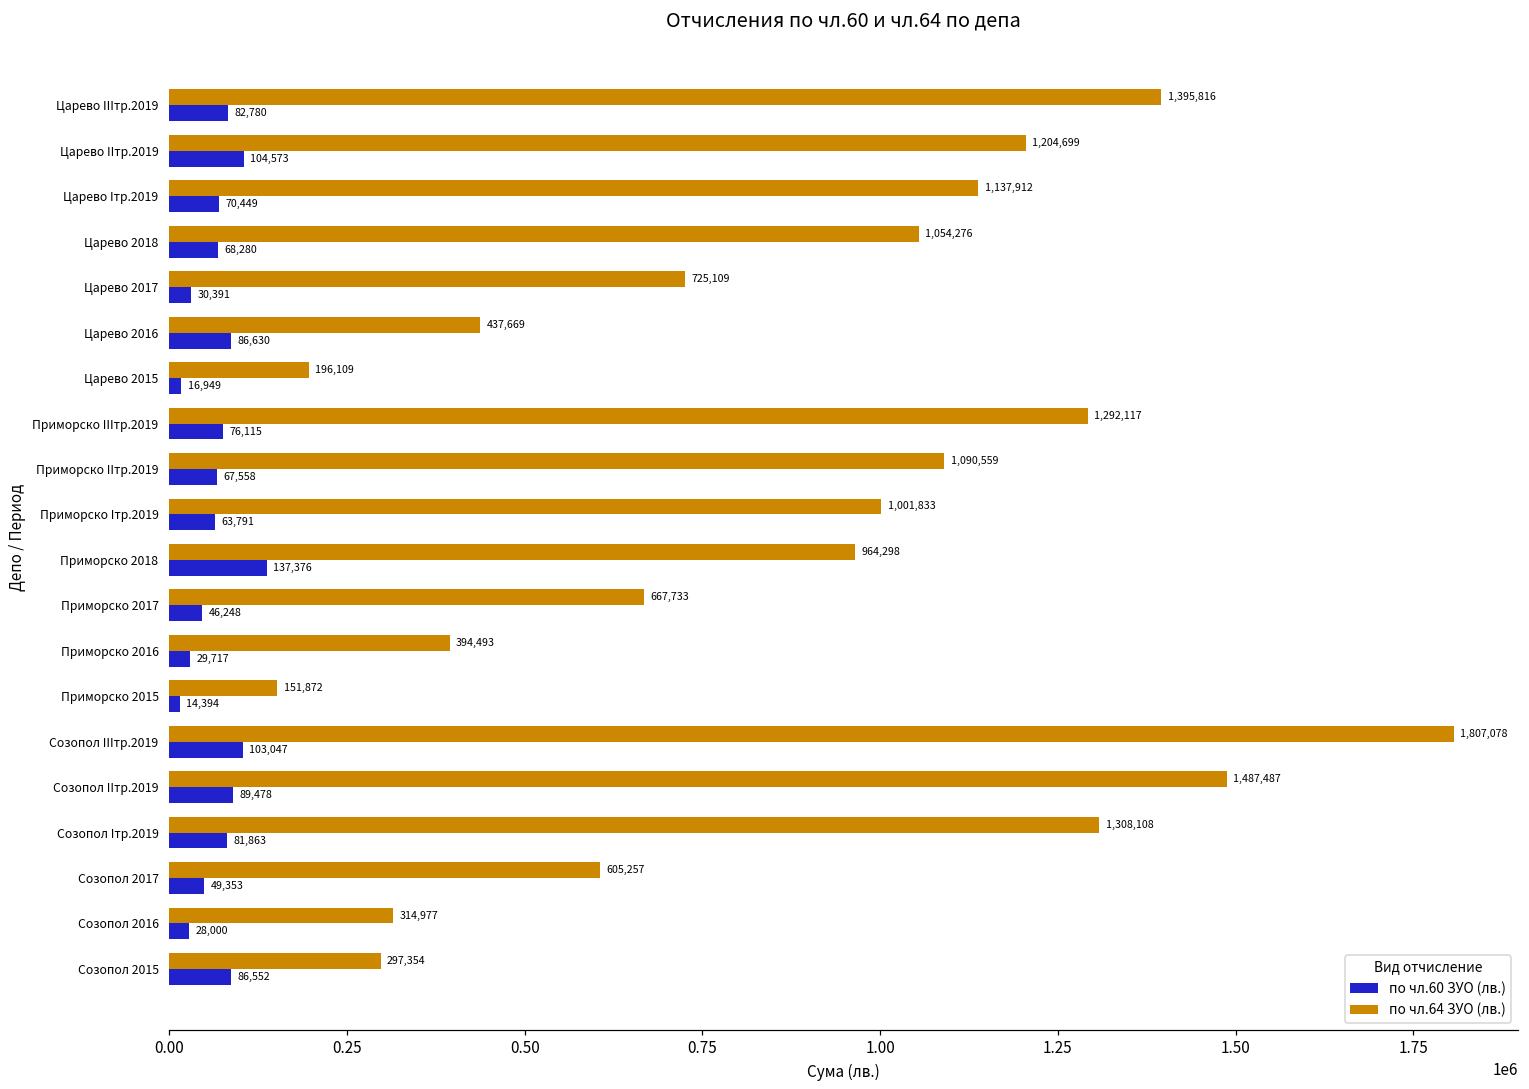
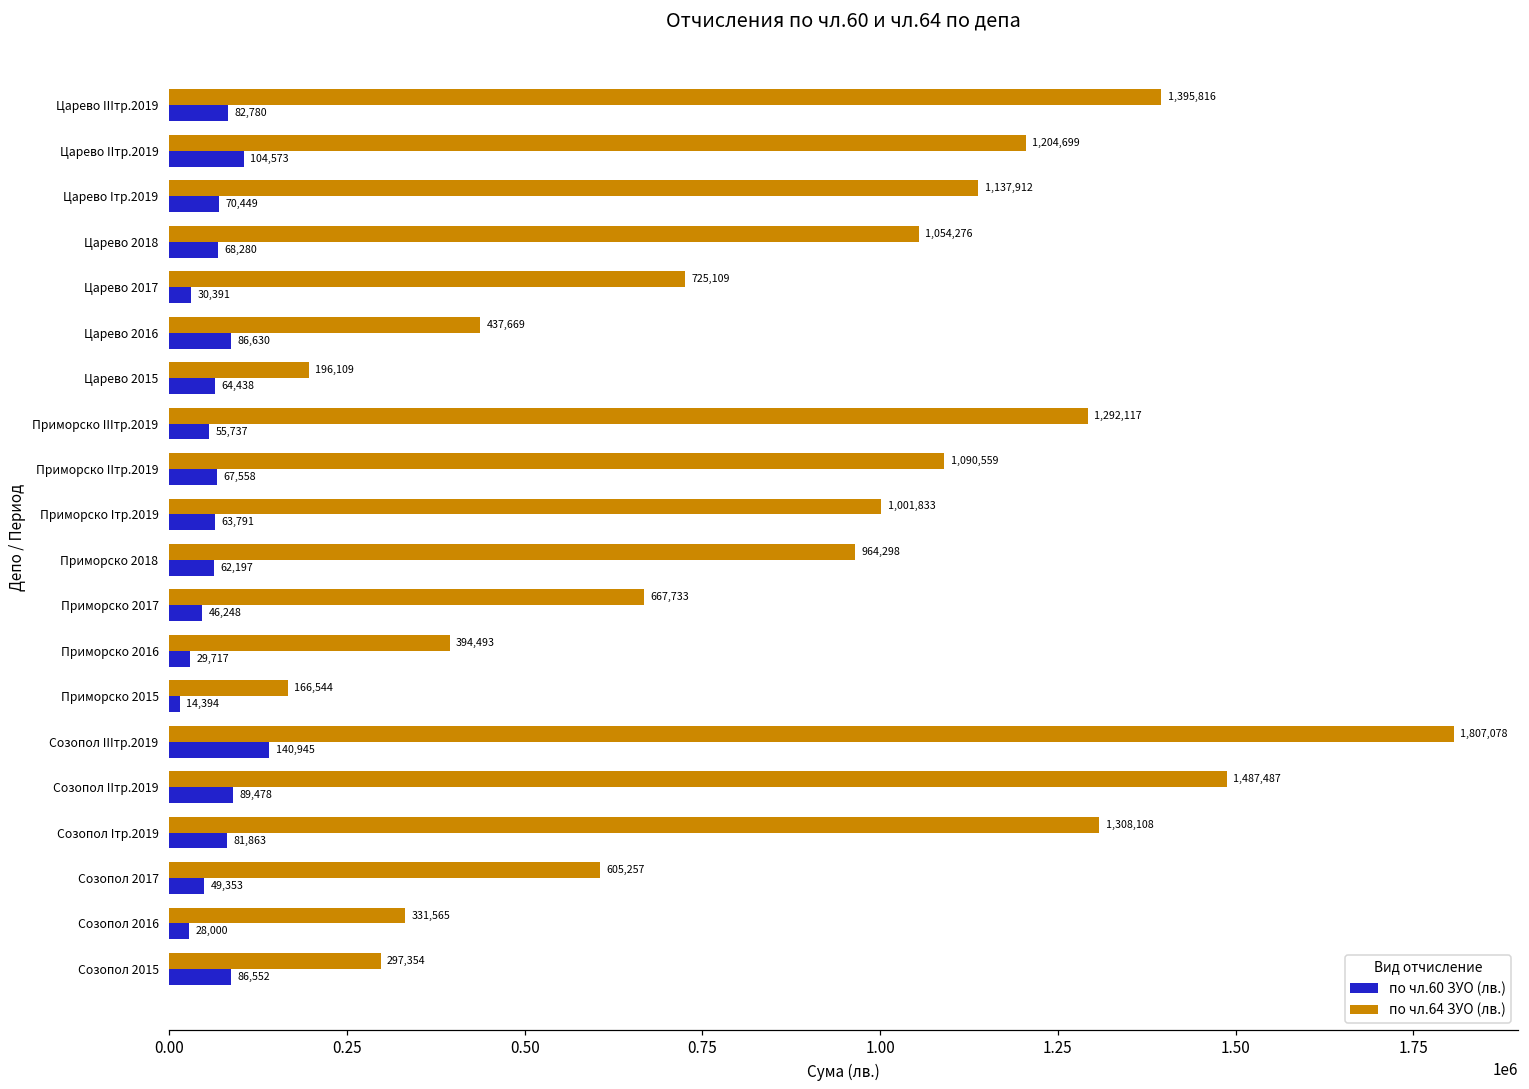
по чл.60 ЗУО (лв.), Царево 2015: 16,949 -> 64,438
по чл.60 ЗУО (лв.), Приморско IIIтр.2019: 76,115 -> 55,737
по чл.60 ЗУО (лв.), Приморско 2018: 137,376 -> 62,197
по чл.64 ЗУО (лв.), Приморско 2015: 151,872 -> 166,544
по чл.60 ЗУО (лв.), Созопол IIIтр.2019: 103,047 -> 140,945
по чл.64 ЗУО (лв.), Созопол 2016: 314,977 -> 331,565
